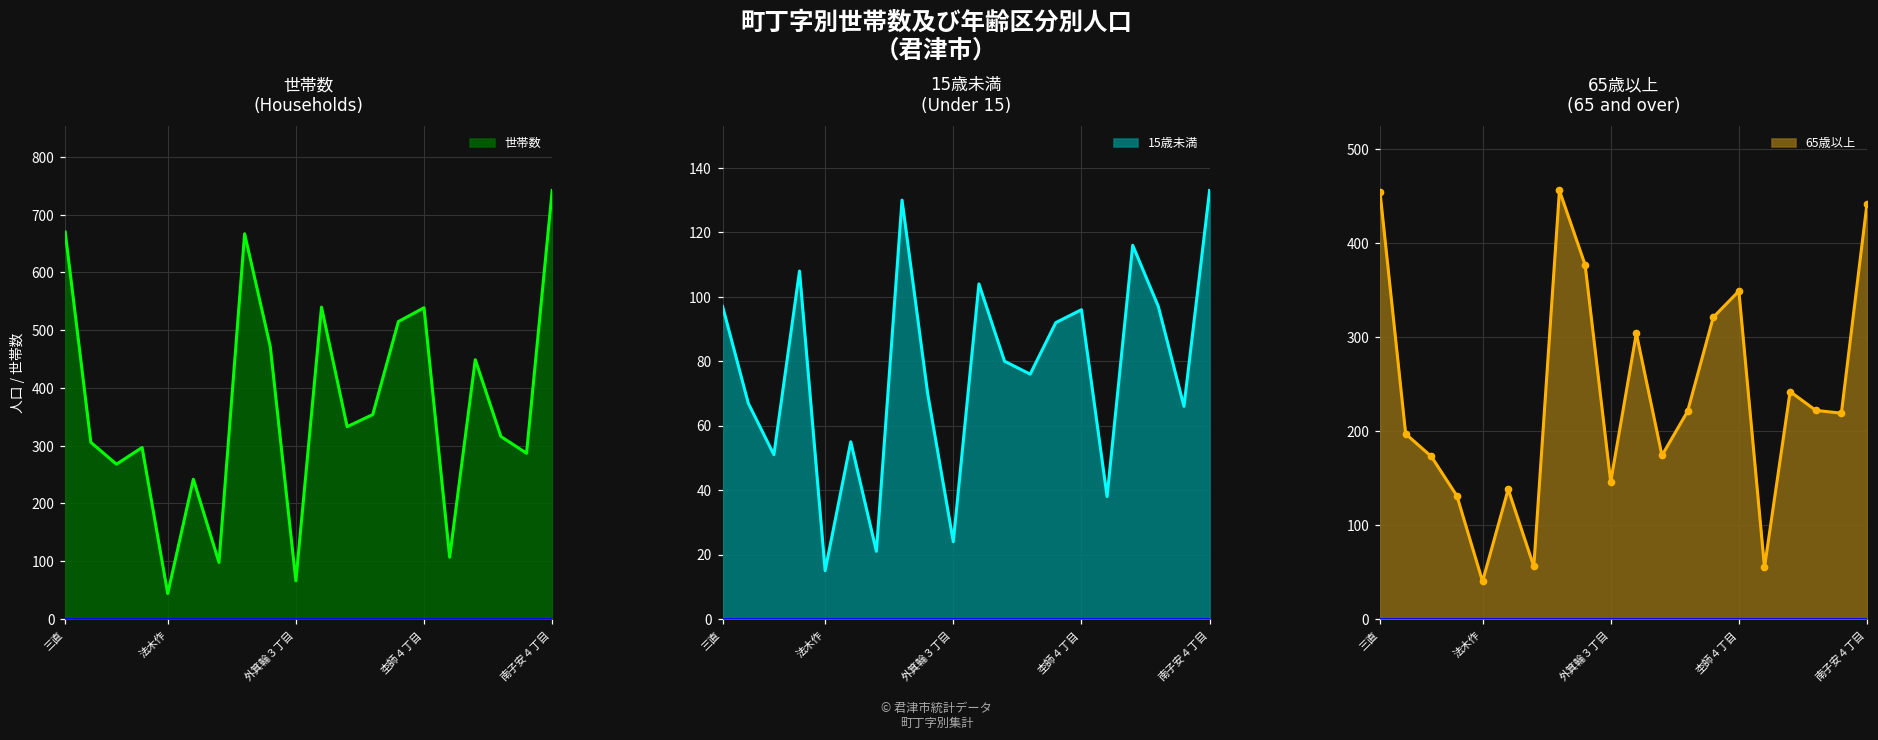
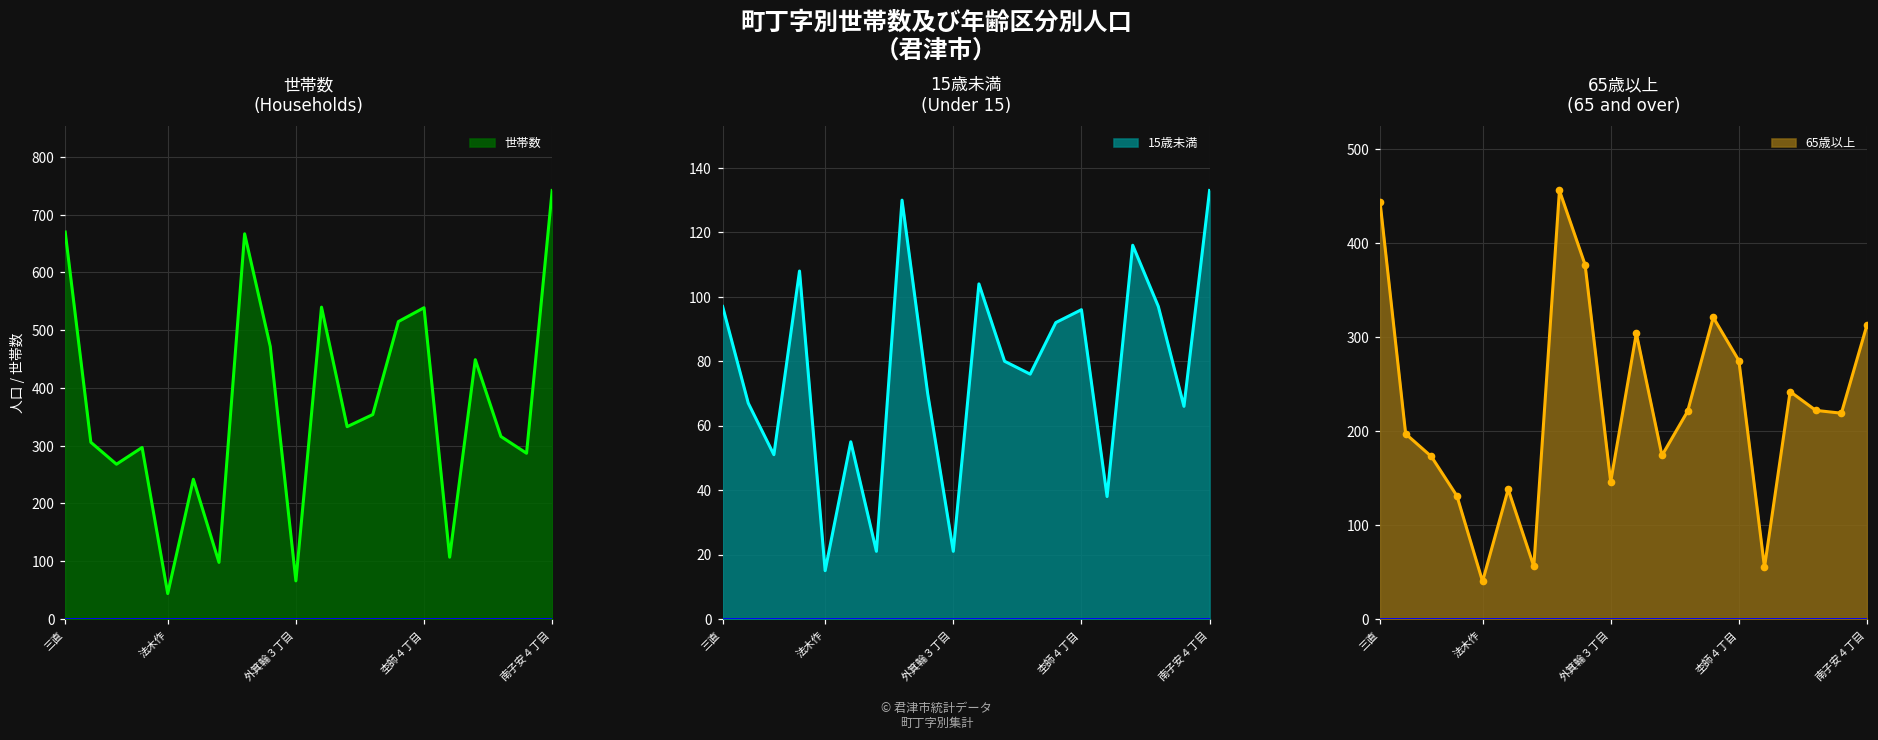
15歳未満 (Under 15), 外箕輪３丁目: 24 -> 21
65歳以上 (65 and over), 三直: 450 -> 440
65歳以上 (65 and over), 杢師４丁目: 350 -> 280
65歳以上 (65 and over), 南子安４丁目: 440 -> 310
